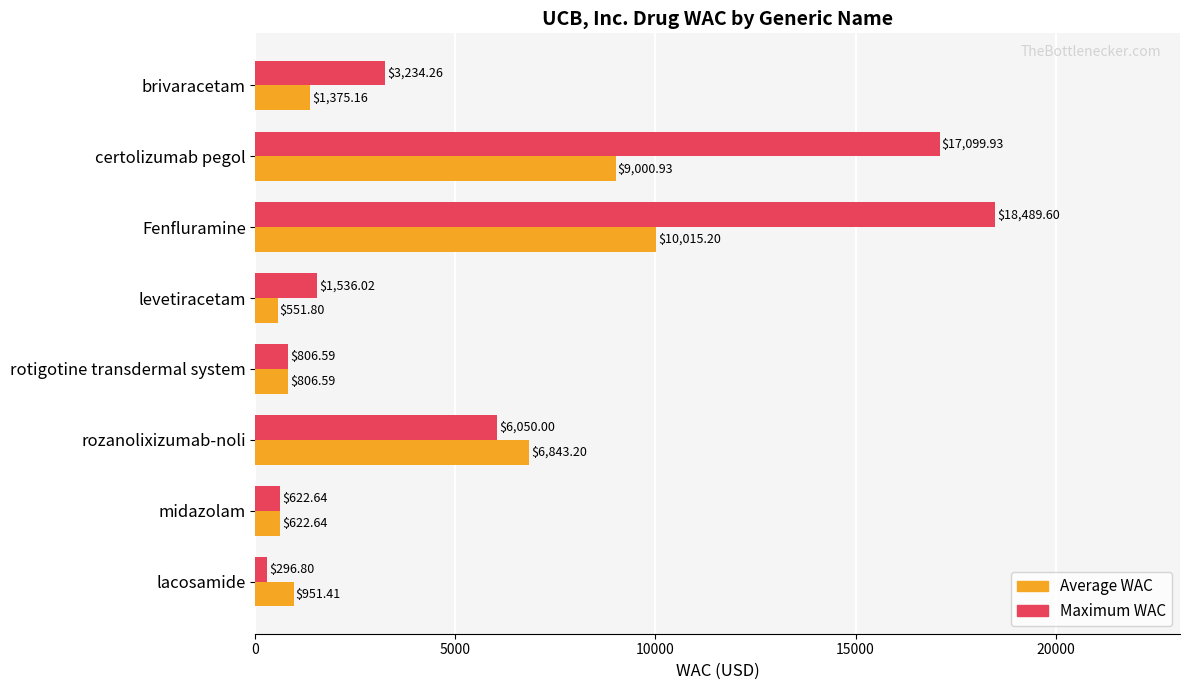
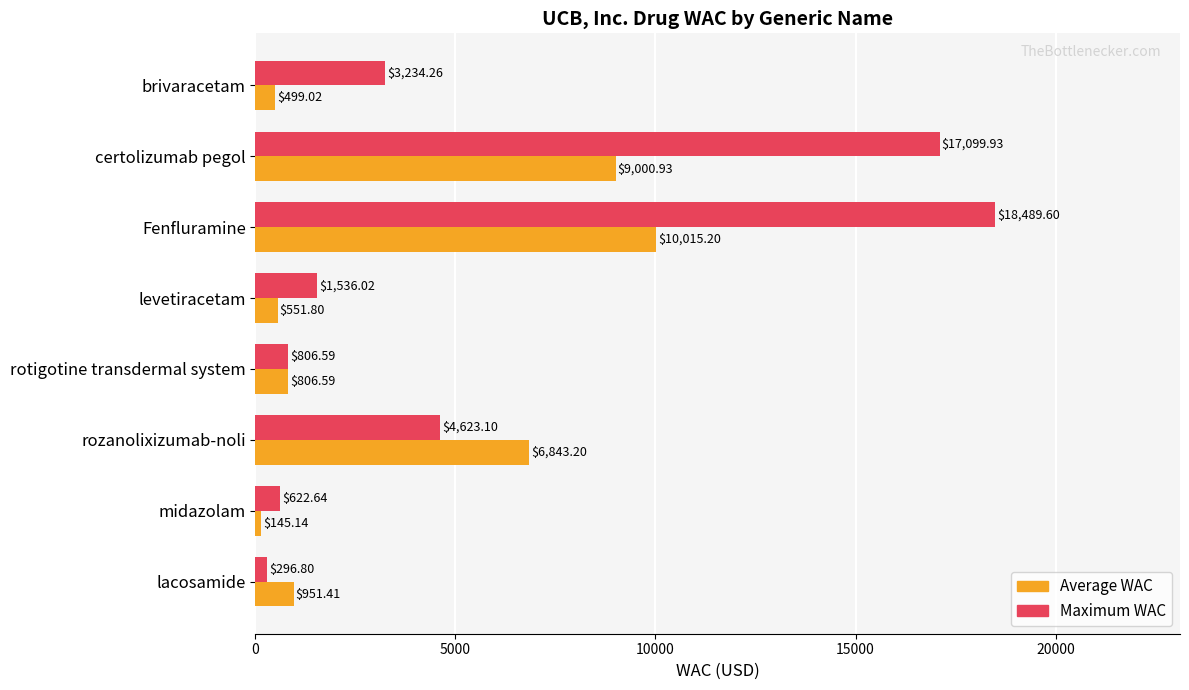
Average WAC, brivaracetam: $1,375.16 -> $499.02
Maximum WAC, rozanolixizumab-noli: $6,050.00 -> $4,623.10
Average WAC, midazolam: $622.64 -> $145.14
